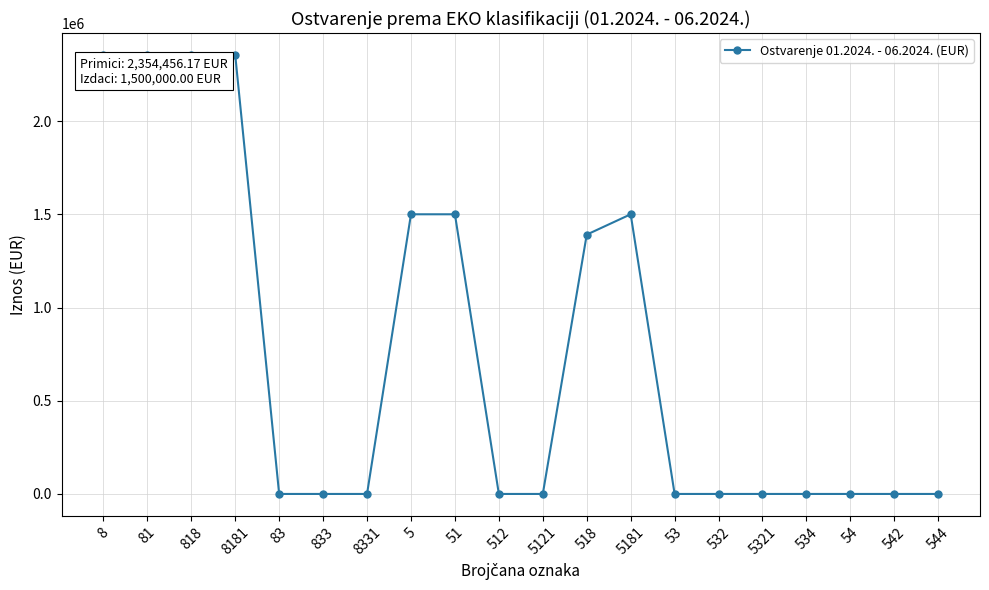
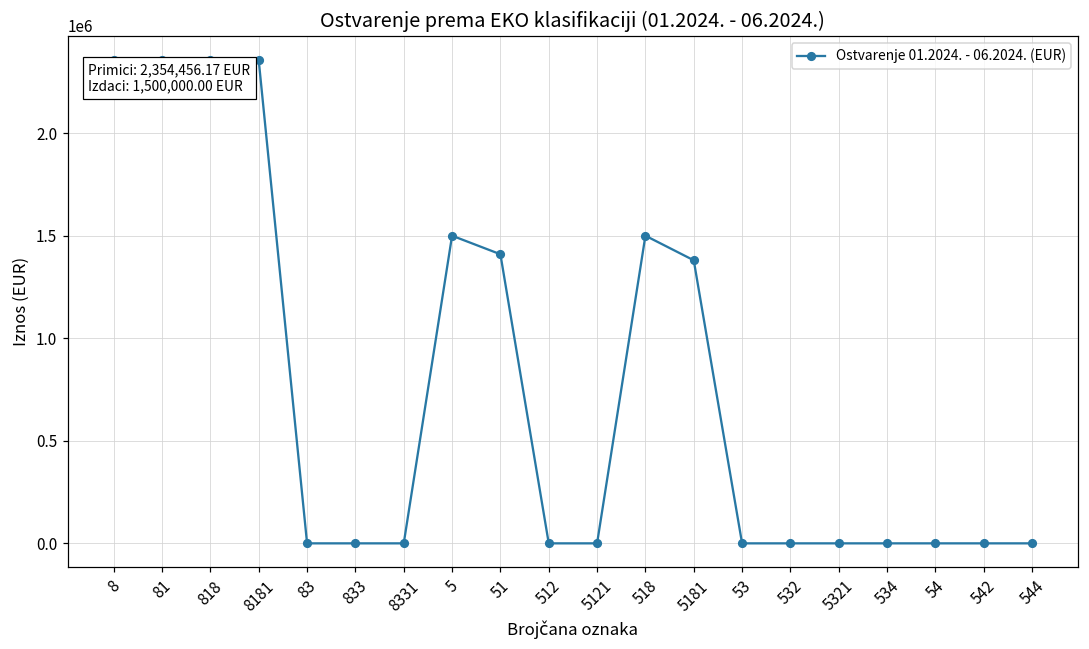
51: 1500000 -> 1410000
518: 1390000 -> 1500000
5181: 1500000 -> 1380000
